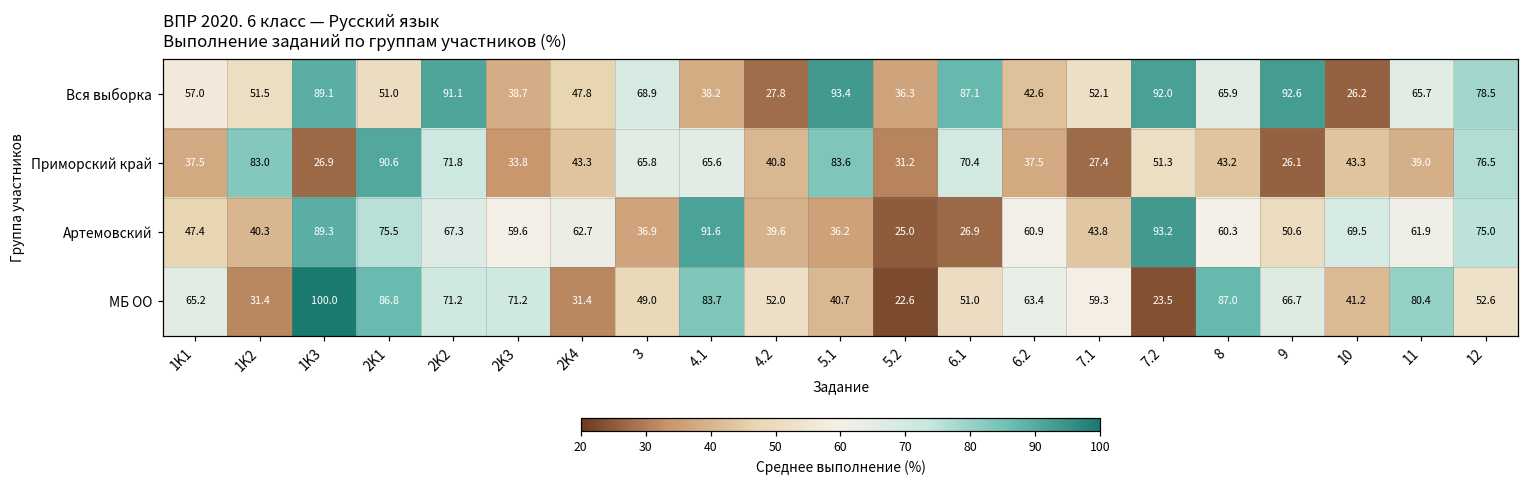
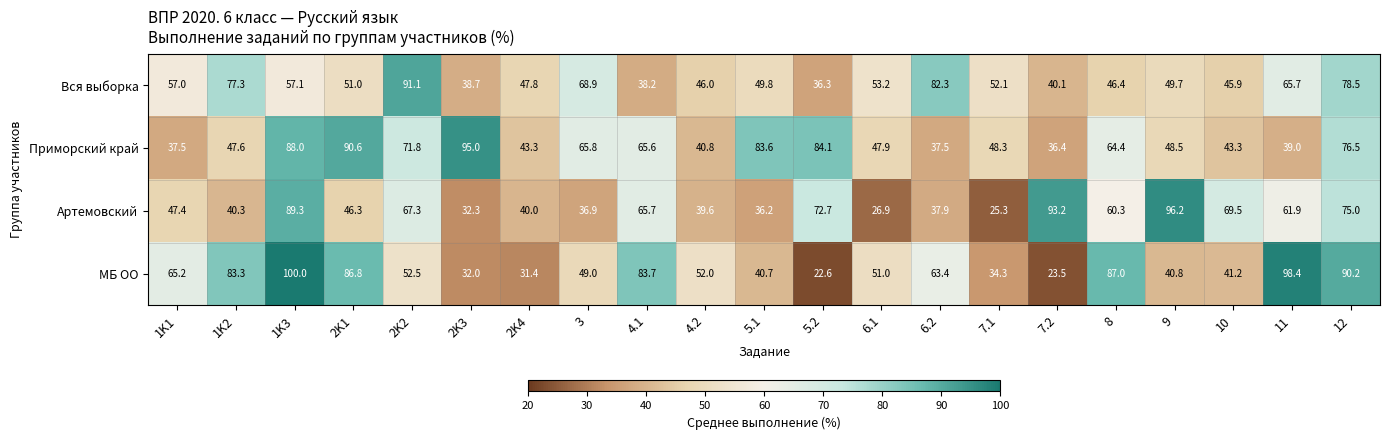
Вся выборка, 1K2: 51.5 -> 77.3
Вся выборка, 1K3: 89.1 -> 57.1
Вся выборка, 4.2: 27.8 -> 46.0
Вся выборка, 5.1: 93.4 -> 49.8
Вся выборка, 6.1: 87.1 -> 53.2
Вся выборка, 6.2: 42.6 -> 82.3
Вся выборка, 7.2: 92.0 -> 40.1
Вся выборка, 8: 65.9 -> 46.4
Вся выборка, 9: 92.6 -> 49.7
Вся выборка, 10: 26.2 -> 45.9
Приморский край, 1K2: 83.0 -> 47.6
Приморский край, 1K3: 26.9 -> 88.0
Приморский край, 2K3: 33.8 -> 95.0
Приморский край, 5.2: 31.2 -> 84.1
Приморский край, 6.1: 70.4 -> 47.9
Приморский край, 7.1: 27.4 -> 48.3
Приморский край, 7.2: 51.3 -> 36.4
Приморский край, 8: 43.2 -> 64.4
Приморский край, 9: 26.1 -> 48.5
Артемовский, 2K1: 75.5 -> 46.3
Артемовский, 2K3: 59.6 -> 32.3
Артемовский, 2K4: 62.7 -> 40.0
Артемовский, 4.1: 91.6 -> 65.7
Артемовский, 5.2: 25.0 -> 72.7
Артемовский, 6.2: 60.9 -> 37.9
Артемовский, 7.1: 43.8 -> 25.3
Артемовский, 9: 50.6 -> 96.2
МБ ОО, 1K2: 31.4 -> 83.3
МБ ОО, 2K2: 71.2 -> 52.5
МБ ОО, 2K3: 71.2 -> 32.0
МБ ОО, 7.1: 59.3 -> 34.3
МБ ОО, 9: 66.7 -> 40.8
МБ ОО, 11: 80.4 -> 98.4
МБ ОО, 12: 52.6 -> 90.2
